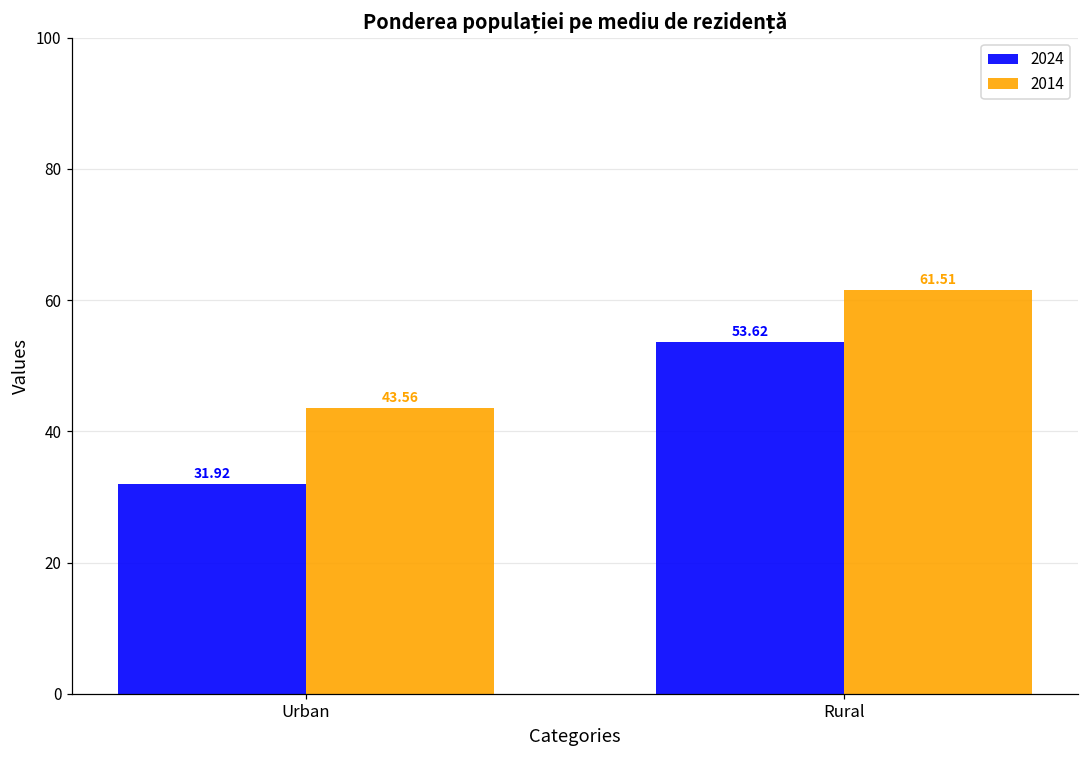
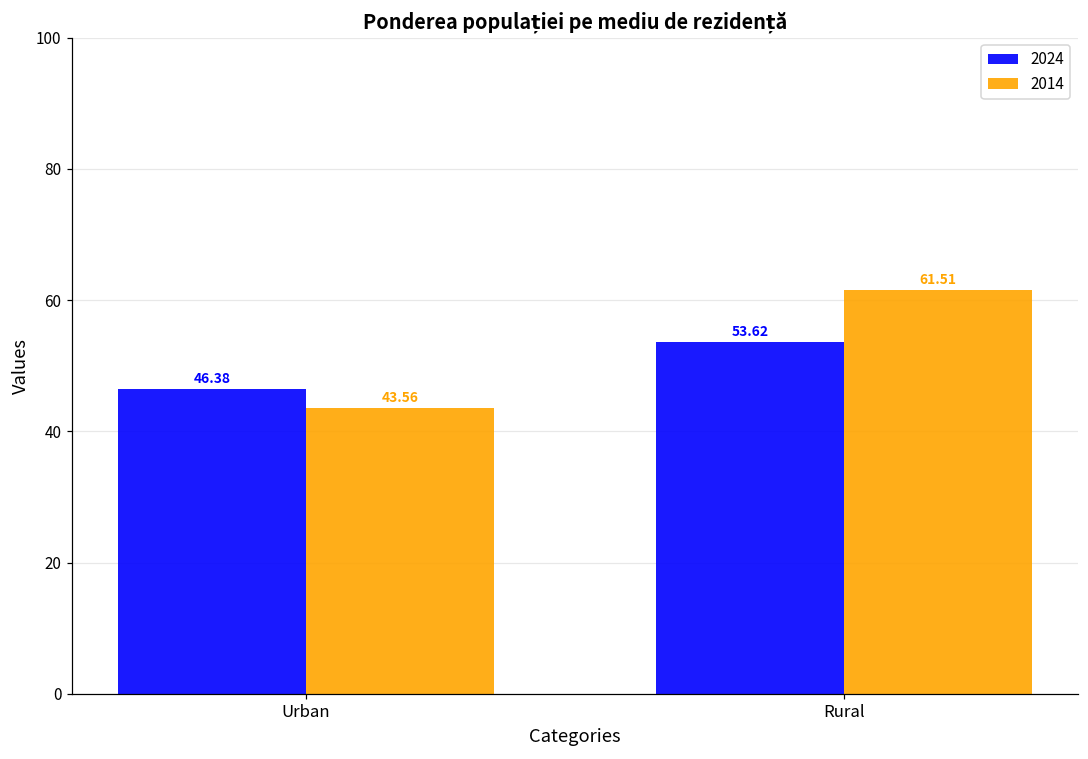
2024, Urban: 31.92 -> 46.38
